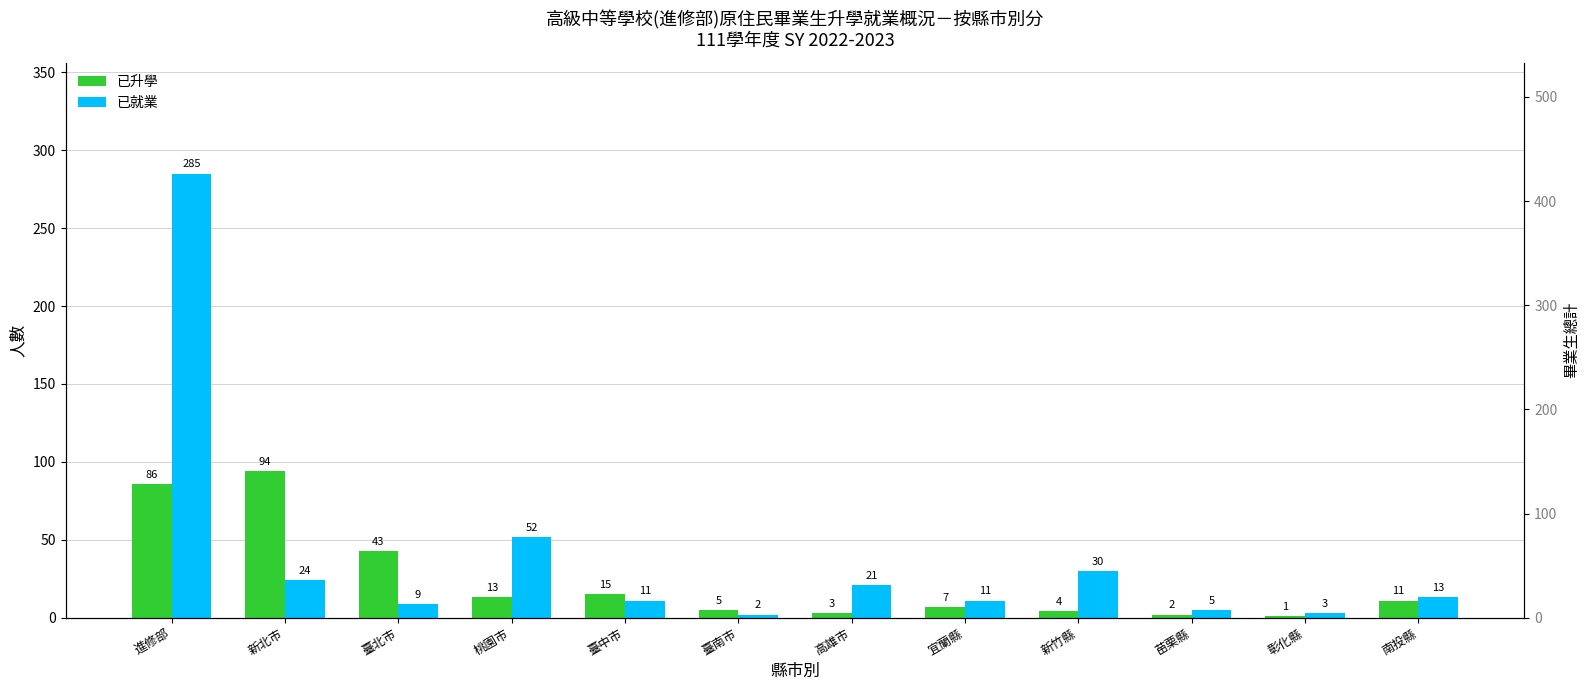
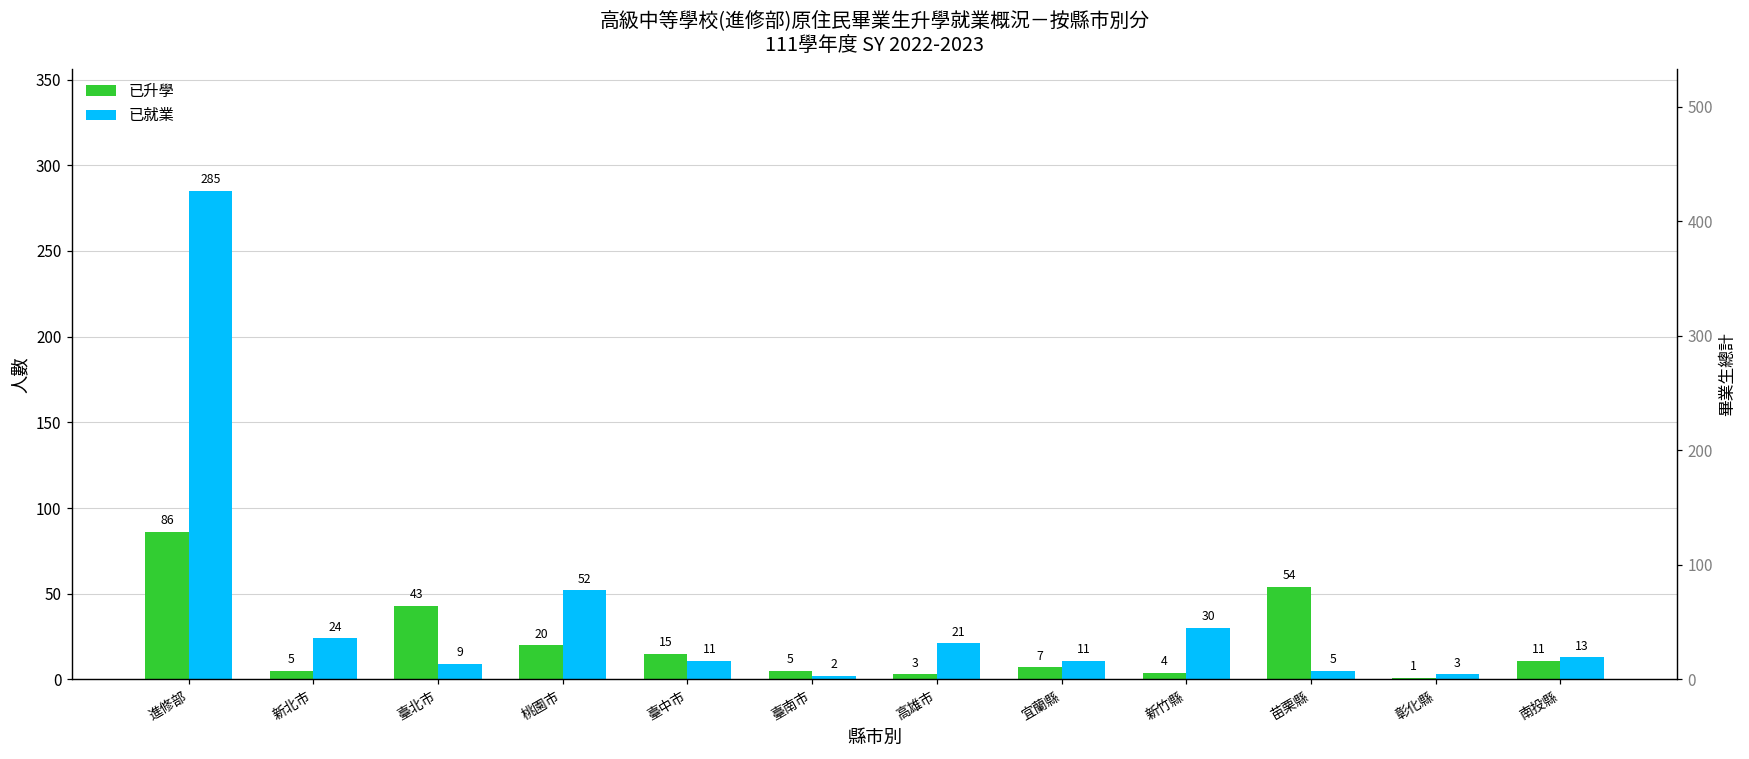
已升學, 新北市: 94 -> 5
已升學, 桃園市: 13 -> 20
已升學, 苗栗縣: 2 -> 54
